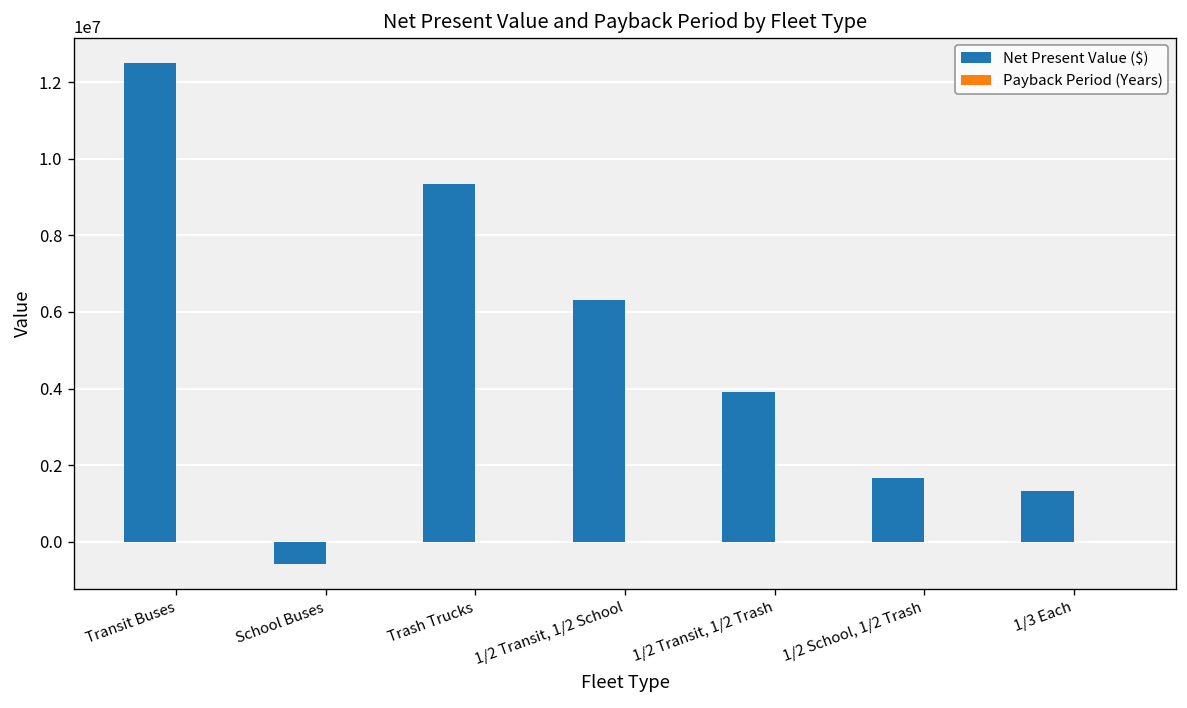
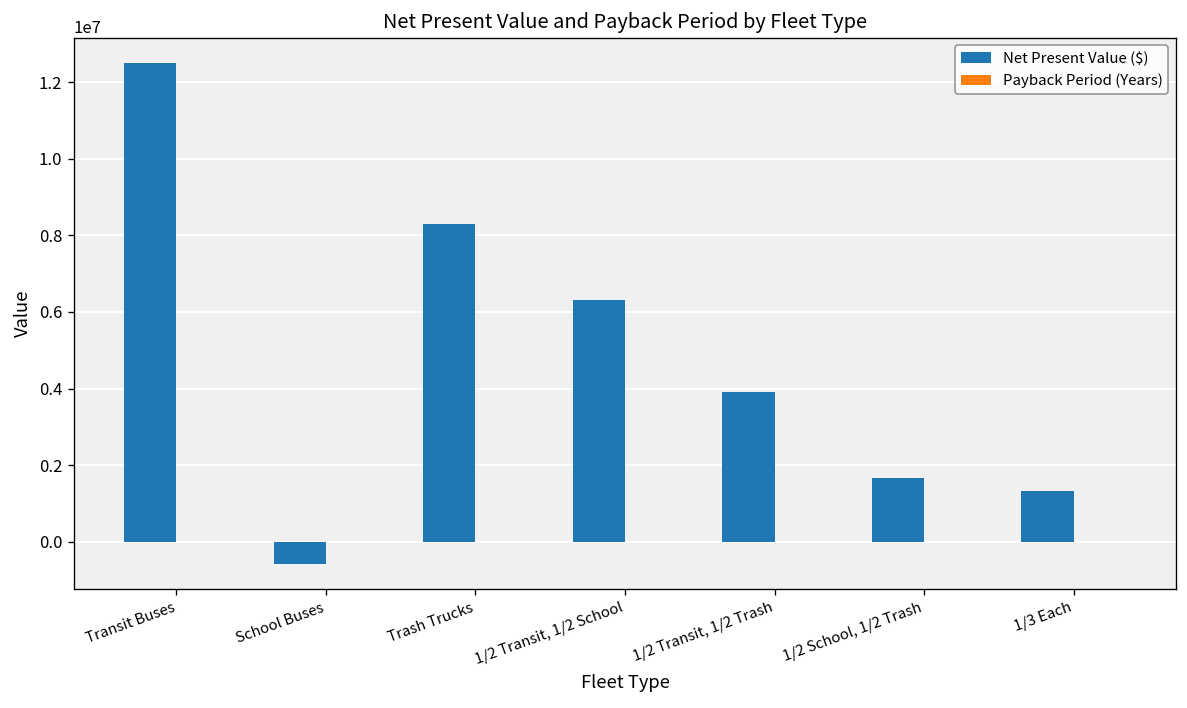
Net Present Value ($), Trash Trucks: 9300000 -> 8300000
